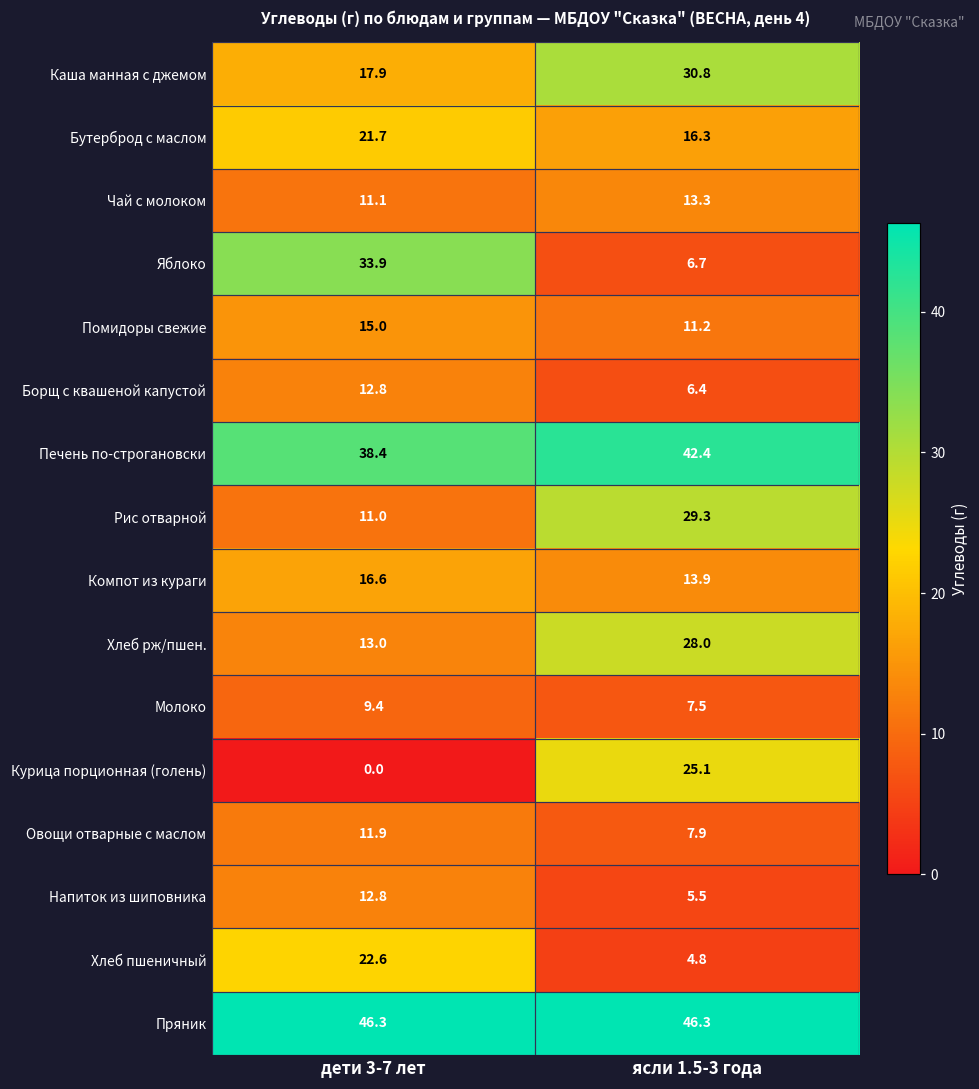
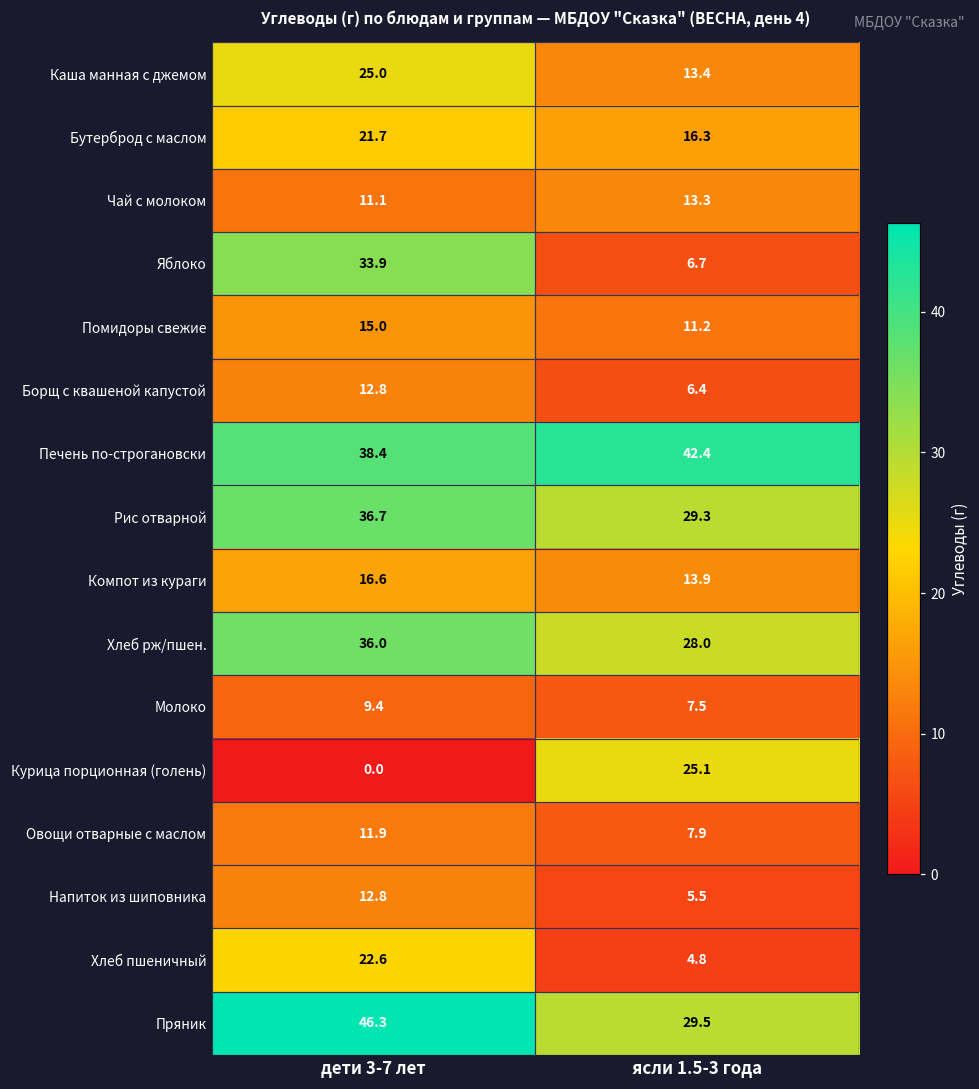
Каша манная с джемом, дети 3-7 лет: 17.9 -> 25.0
Каша манная с джемом, ясли 1.5-3 года: 30.8 -> 13.4
Рис отварной, дети 3-7 лет: 11.0 -> 36.7
Хлеб рж/пшен., дети 3-7 лет: 13.0 -> 36.0
Пряник, ясли 1.5-3 года: 46.3 -> 29.5
